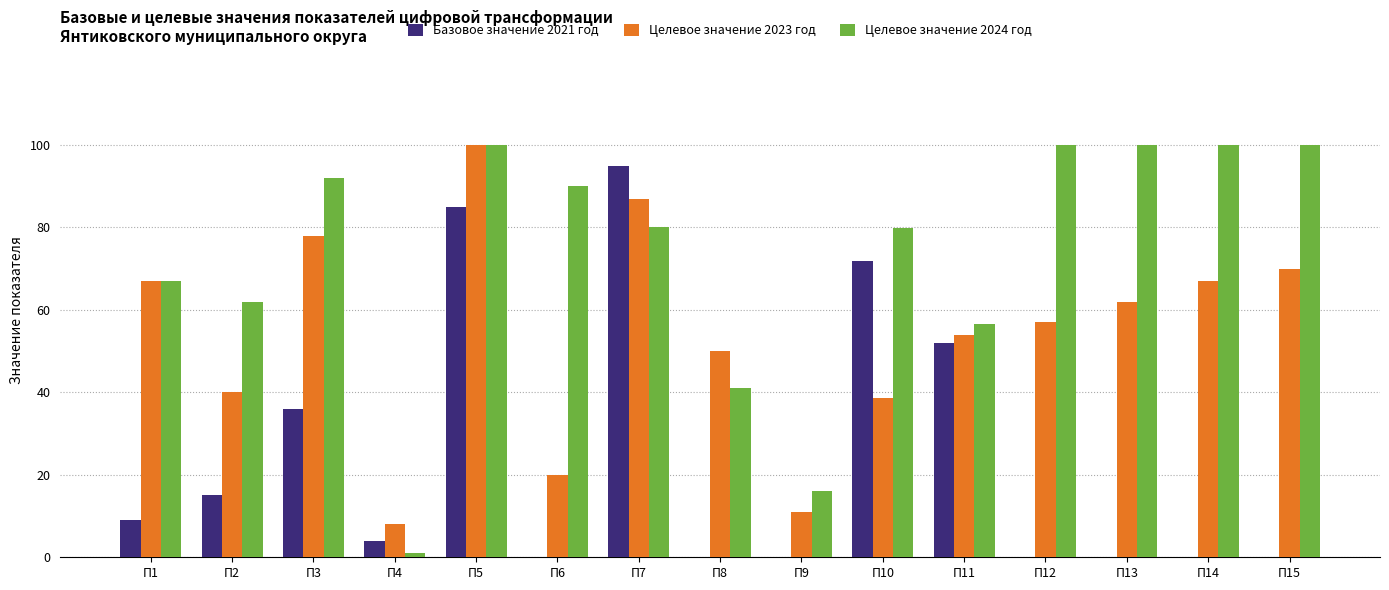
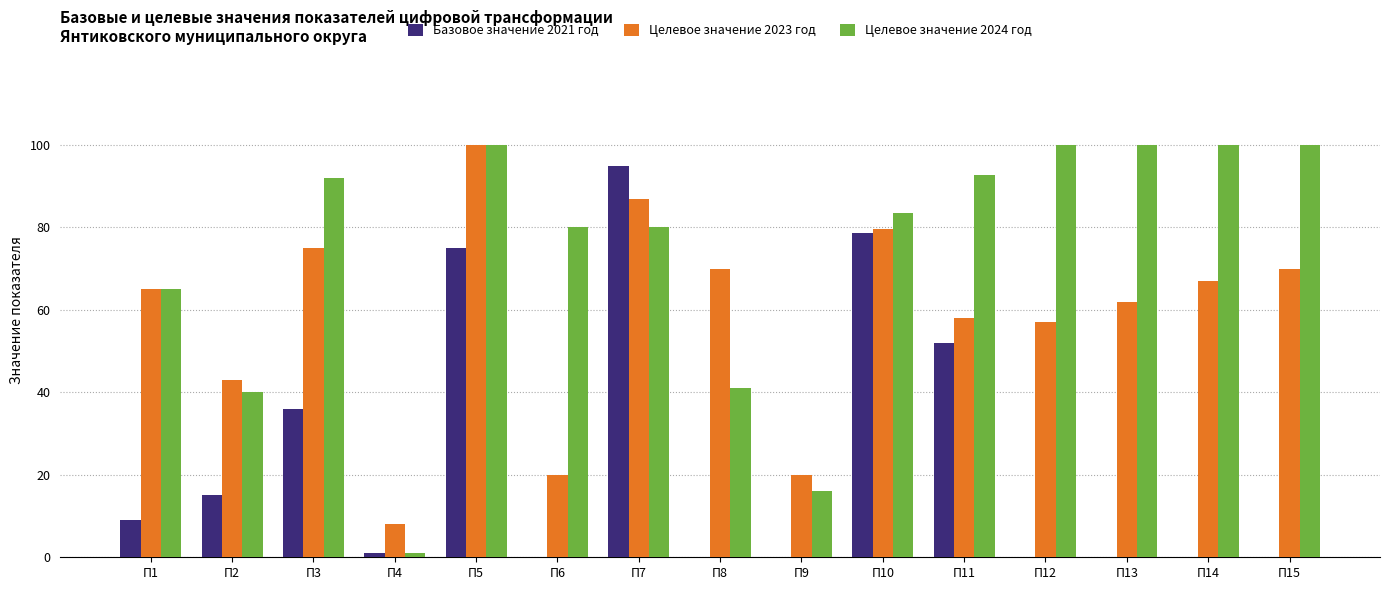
Целевое значение 2023 год, П1: 67 -> 65
Целевое значение 2024 год, П1: 67 -> 65
Целевое значение 2023 год, П2: 40 -> 43
Целевое значение 2024 год, П2: 62 -> 40
Целевое значение 2023 год, П3: 78 -> 75
Базовое значение 2021 год, П4: 4 -> 1
Базовое значение 2021 год, П5: 85 -> 75
Целевое значение 2024 год, П6: 90 -> 80
Целевое значение 2023 год, П8: 50 -> 70
Целевое значение 2023 год, П9: 11 -> 20
Базовое значение 2021 год, П10: 72 -> 79
Целевое значение 2023 год, П10: 39 -> 80
Целевое значение 2024 год, П10: 80 -> 83
Целевое значение 2023 год, П11: 54 -> 58
Целевое значение 2024 год, П11: 57 -> 93
